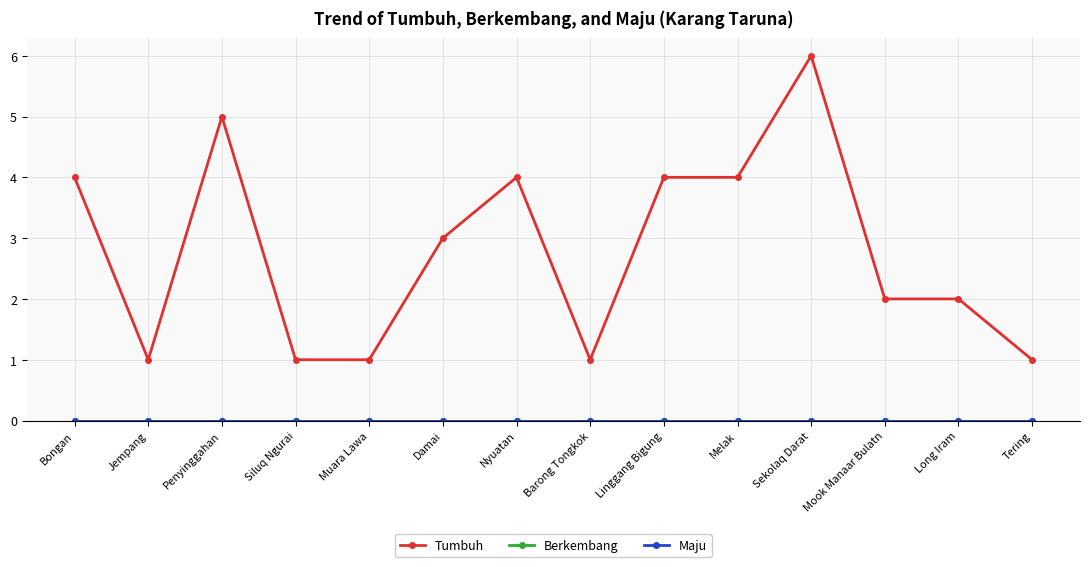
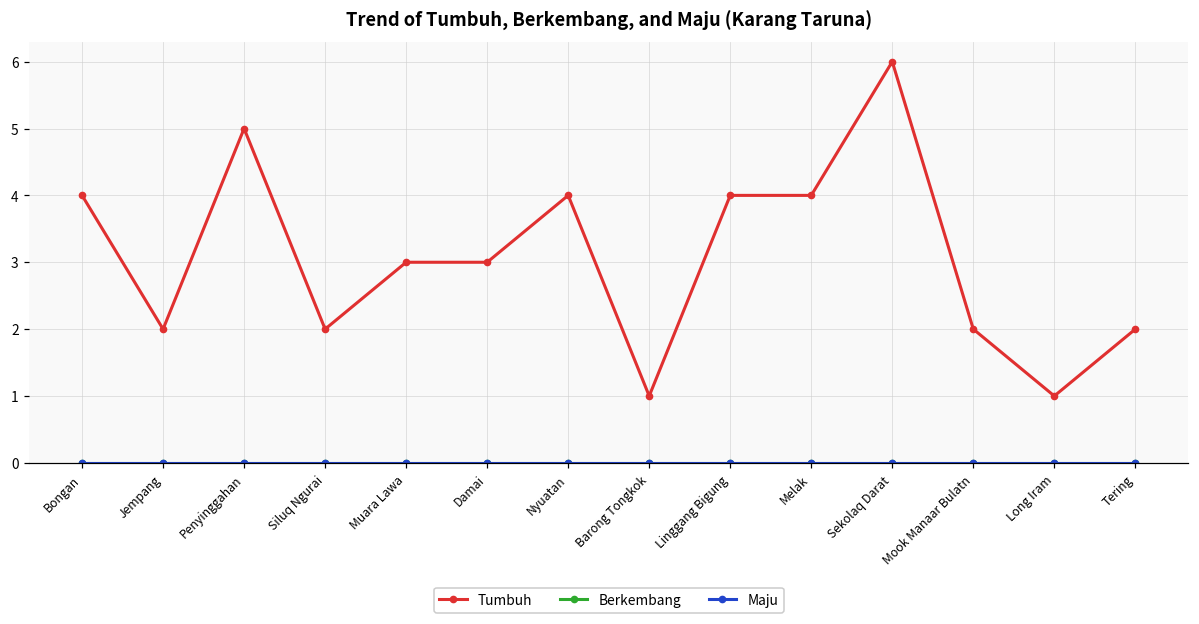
Tumbuh, Jempang: 1 -> 2
Tumbuh, Siluq Ngurai: 1 -> 2
Tumbuh, Muara Lawa: 1 -> 3
Tumbuh, Long Iram: 2 -> 1
Tumbuh, Tering: 1 -> 2
